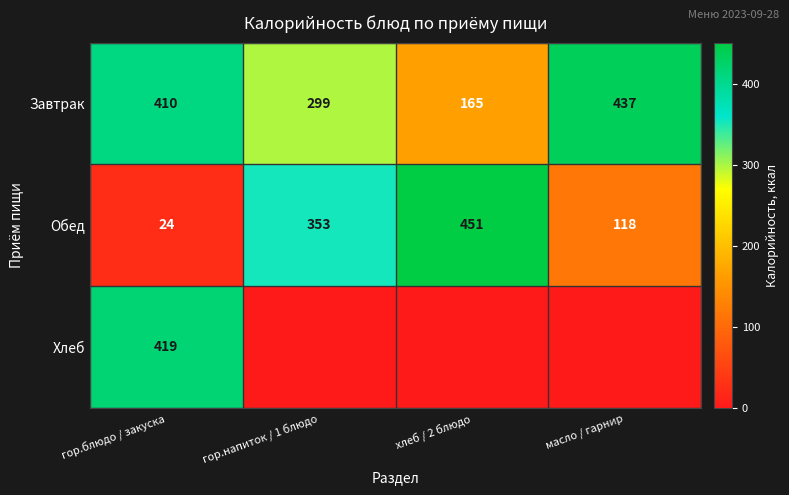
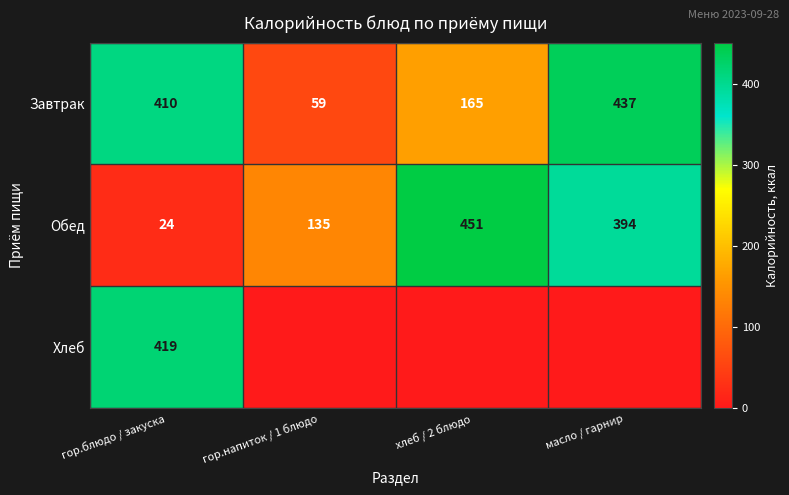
Завтрак, гор.напиток / 1 блюдо: 299 -> 59
Обед, гор.напиток / 1 блюдо: 353 -> 135
Обед, масло / гарнир: 118 -> 394
